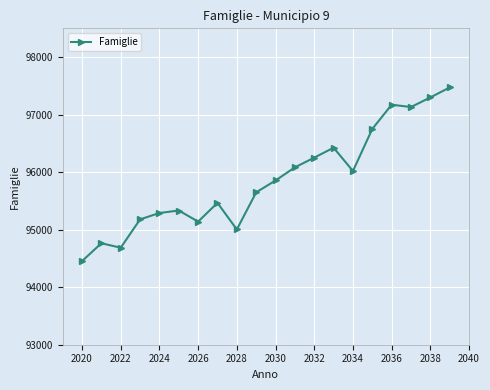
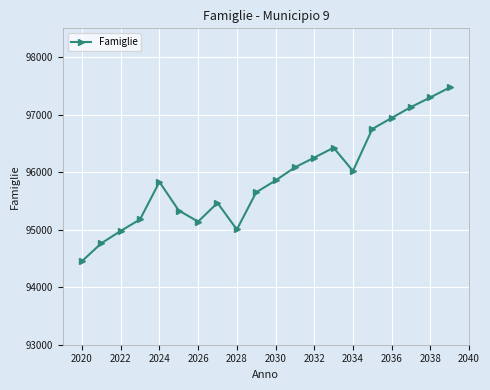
2022: 94700 -> 95000
2024: 95300 -> 95800
2036: 97200 -> 96900
